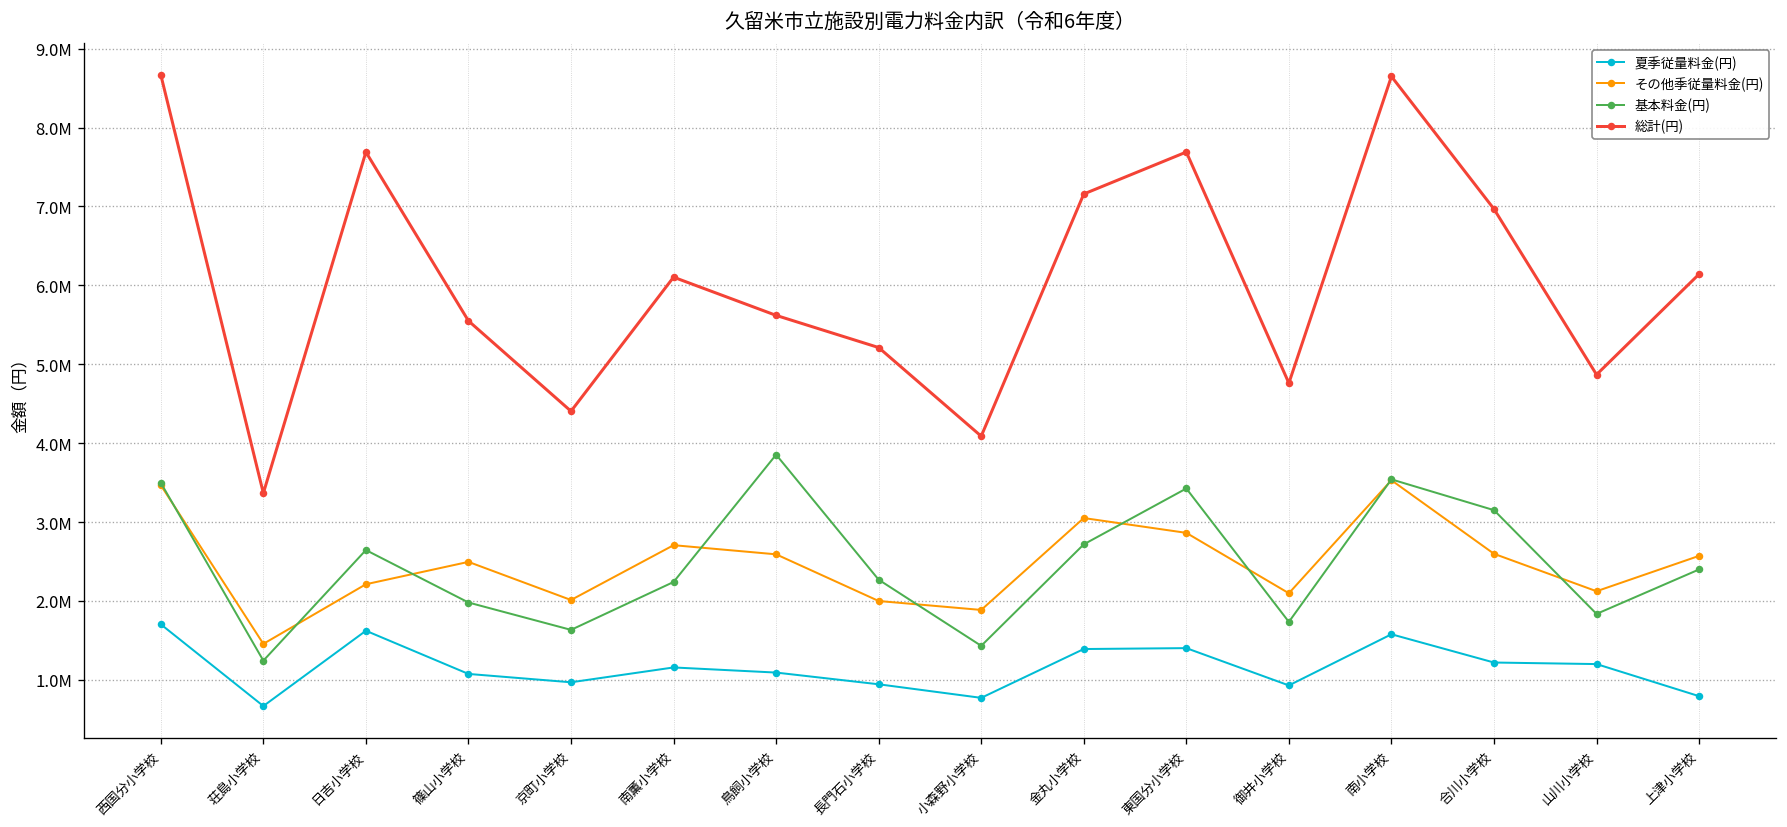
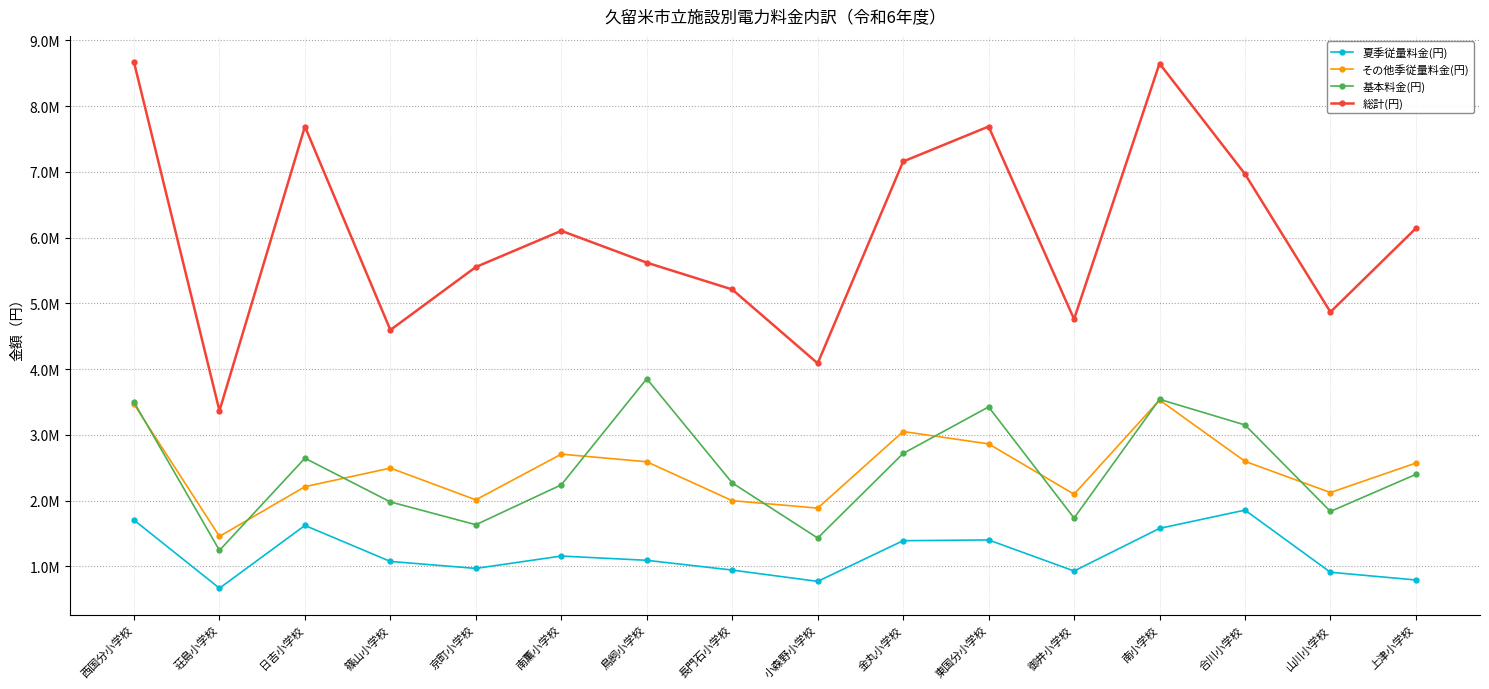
総計(円), 篠山小学校: 5500000 -> 4600000
総計(円), 京町小学校: 4400000 -> 5600000
夏季従量料金(円), 合川小学校: 1200000 -> 1900000
夏季従量料金(円), 山川小学校: 1200000 -> 900000
